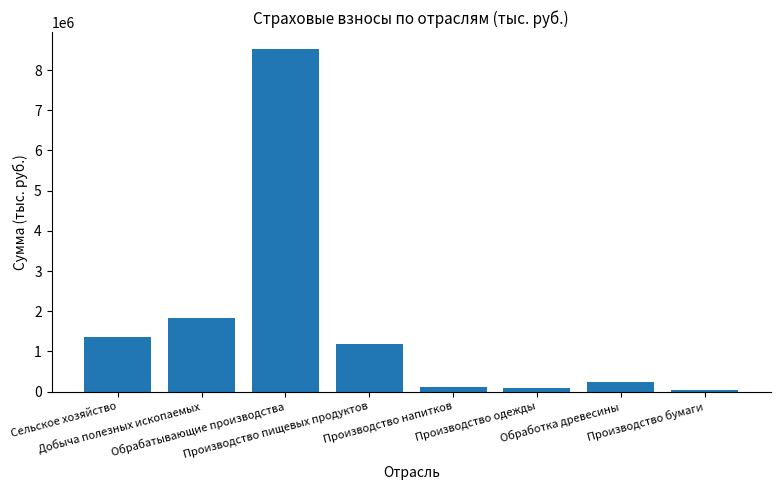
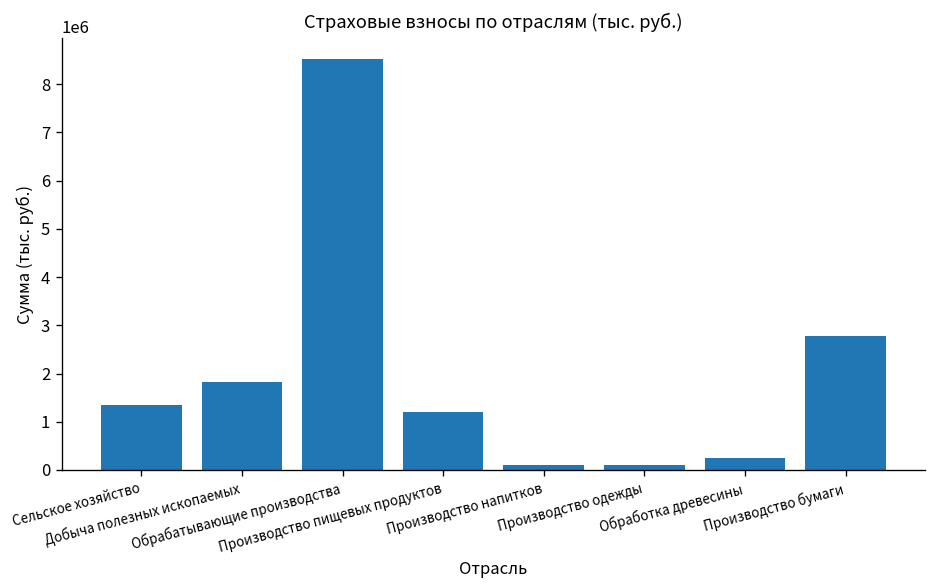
Производство бумаги: 0 -> 2800000
